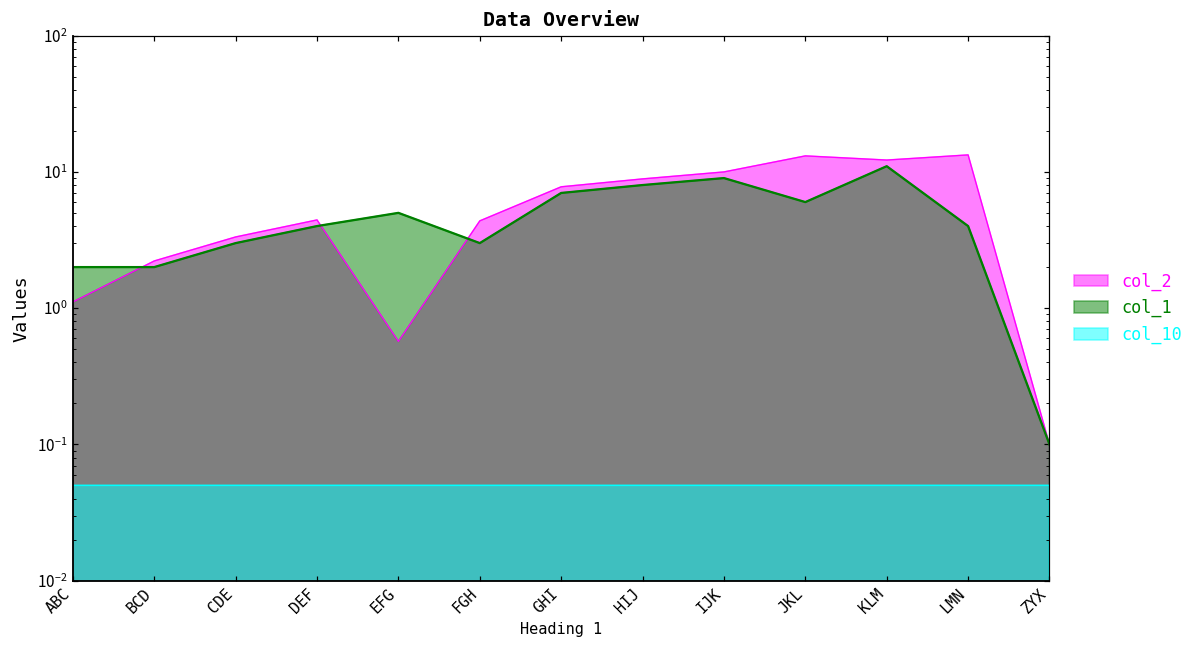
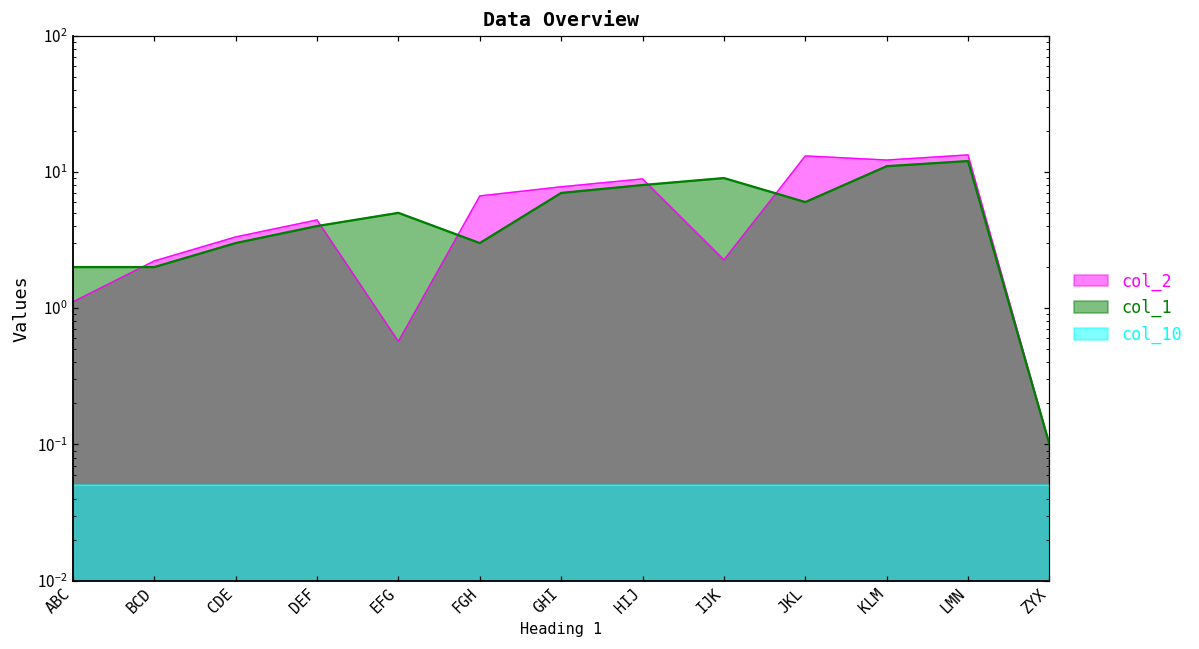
col_2, FGH: 4.4 -> 7
col_2, IJK: 10 -> 2.3
col_1, LMN: 4 -> 12
